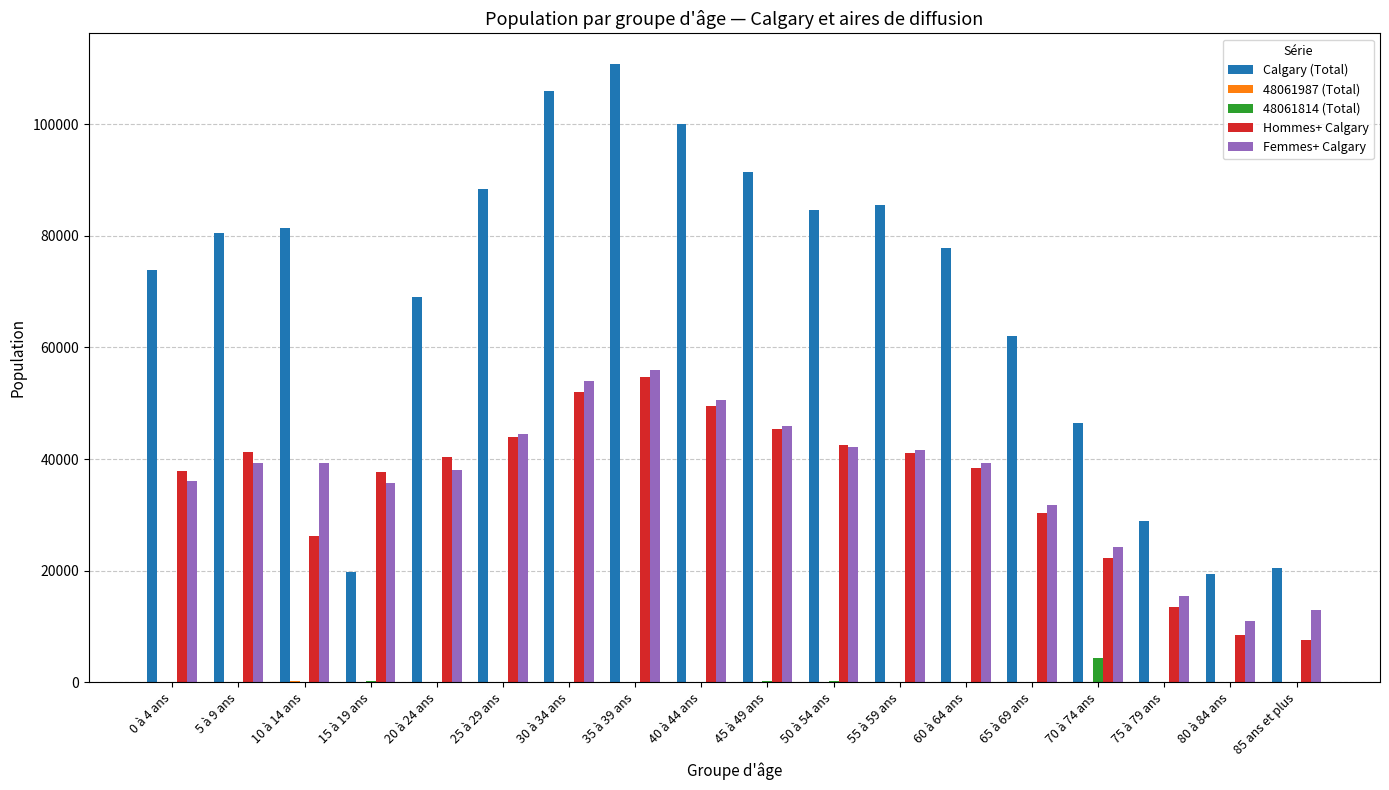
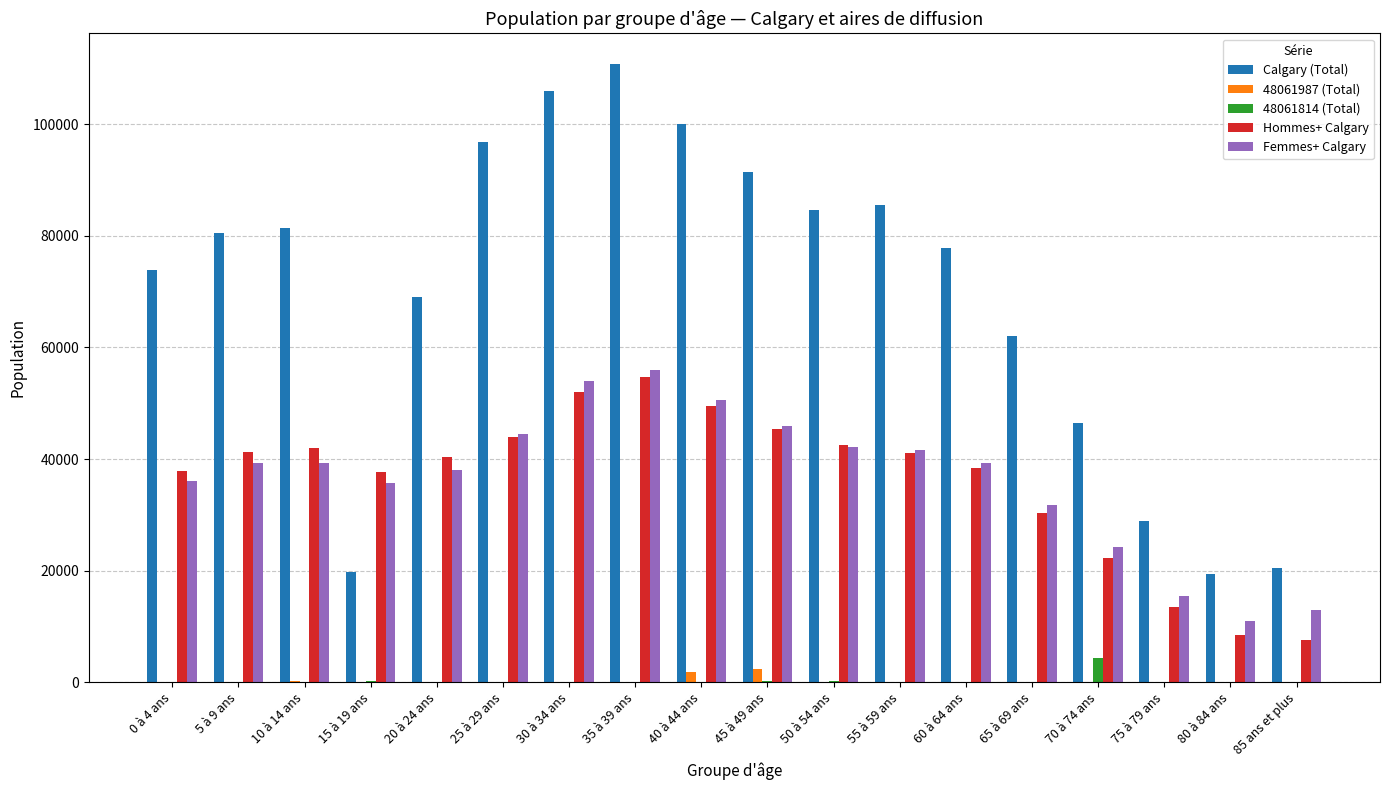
Hommes+ Calgary, 10 à 14 ans: 26000 -> 42000
Calgary (Total), 25 à 29 ans: 88000 -> 97000
48061987 (Total), 40 à 44 ans: 0 -> 2000
48061987 (Total), 45 à 49 ans: 0 -> 2000
